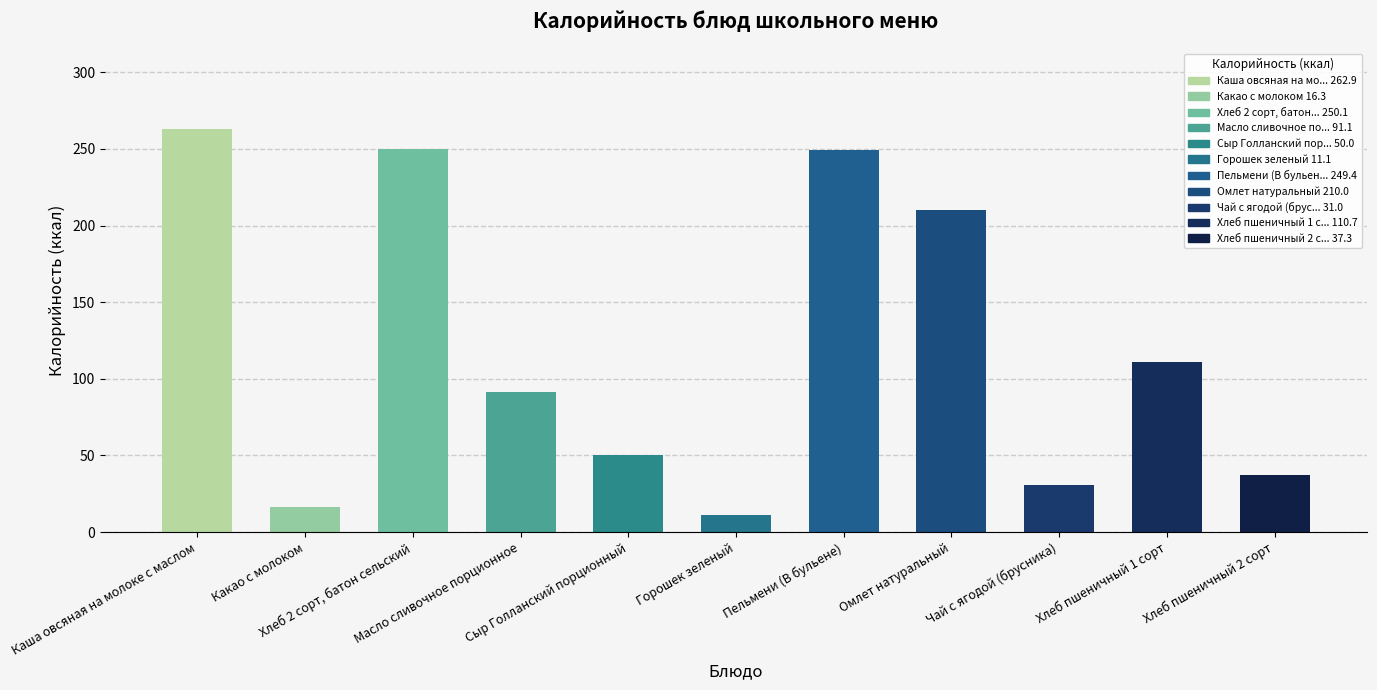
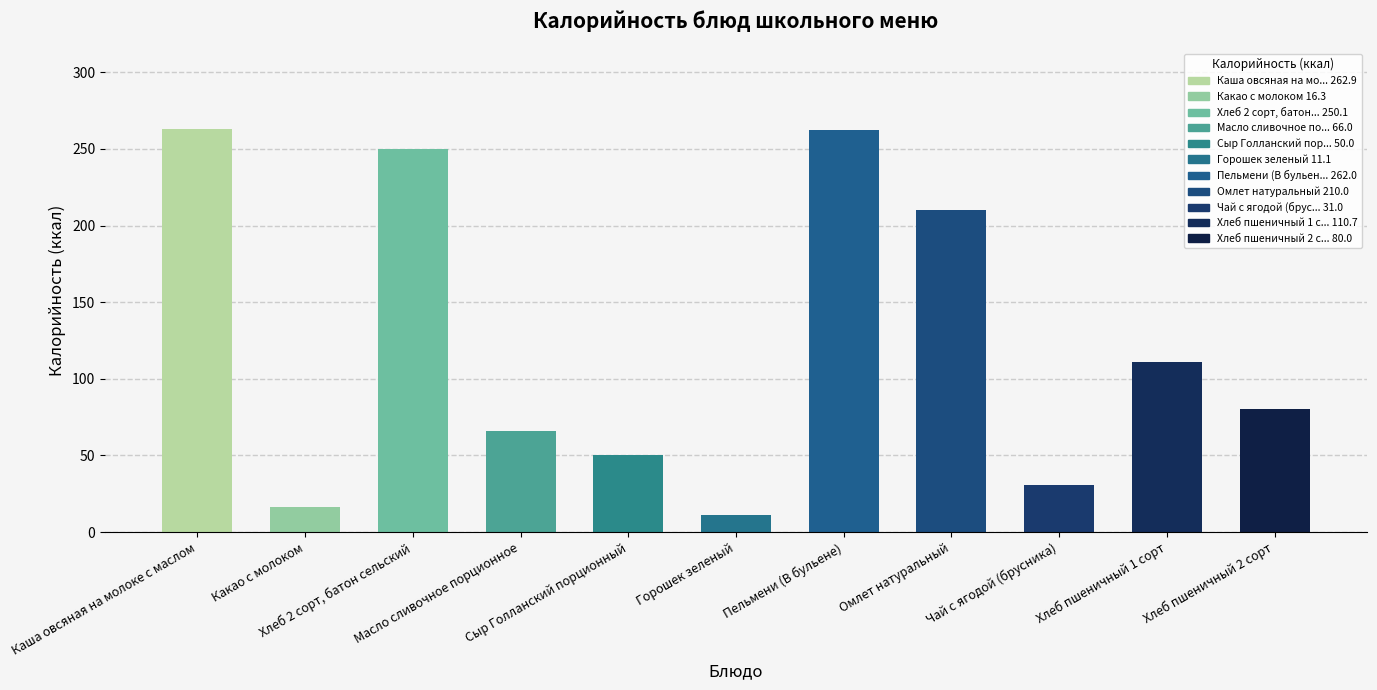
Масло сливочное порционное: 91 -> 66
Пельмени (В бульене): 249 -> 262
Хлеб пшеничный 2 сорт: 37 -> 80
